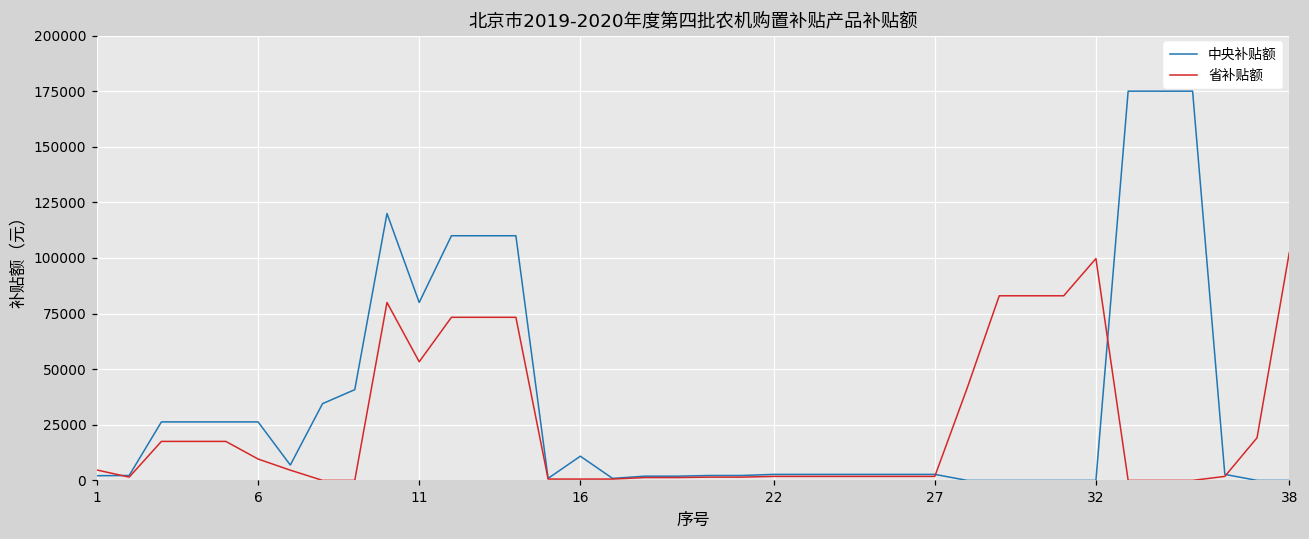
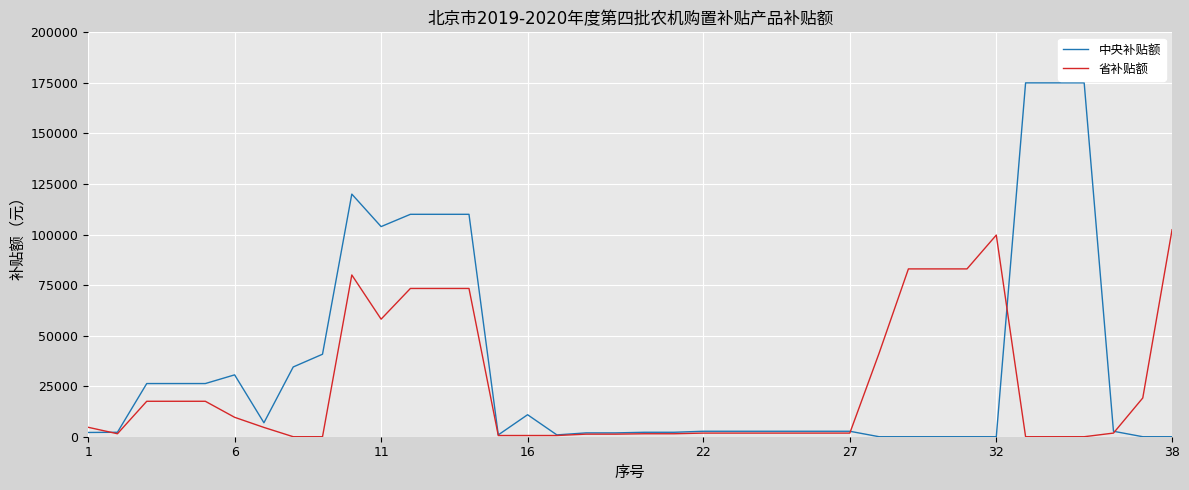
中央补贴额, 6: 26000 -> 31000
中央补贴额, 11: 80000 -> 104000
省补贴额, 11: 53000 -> 58000
